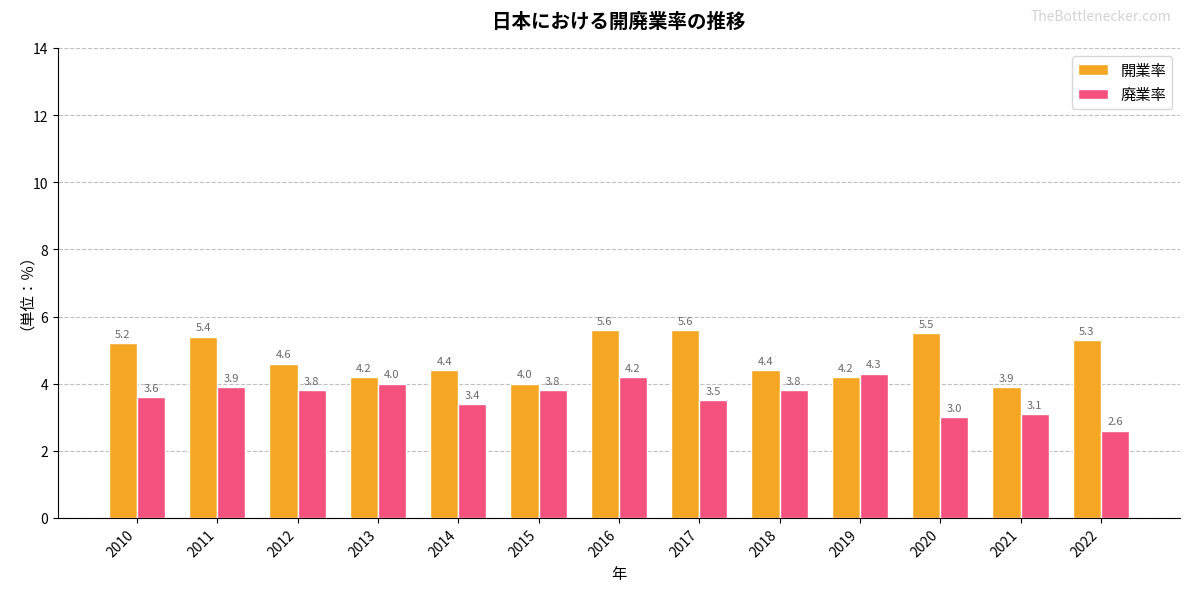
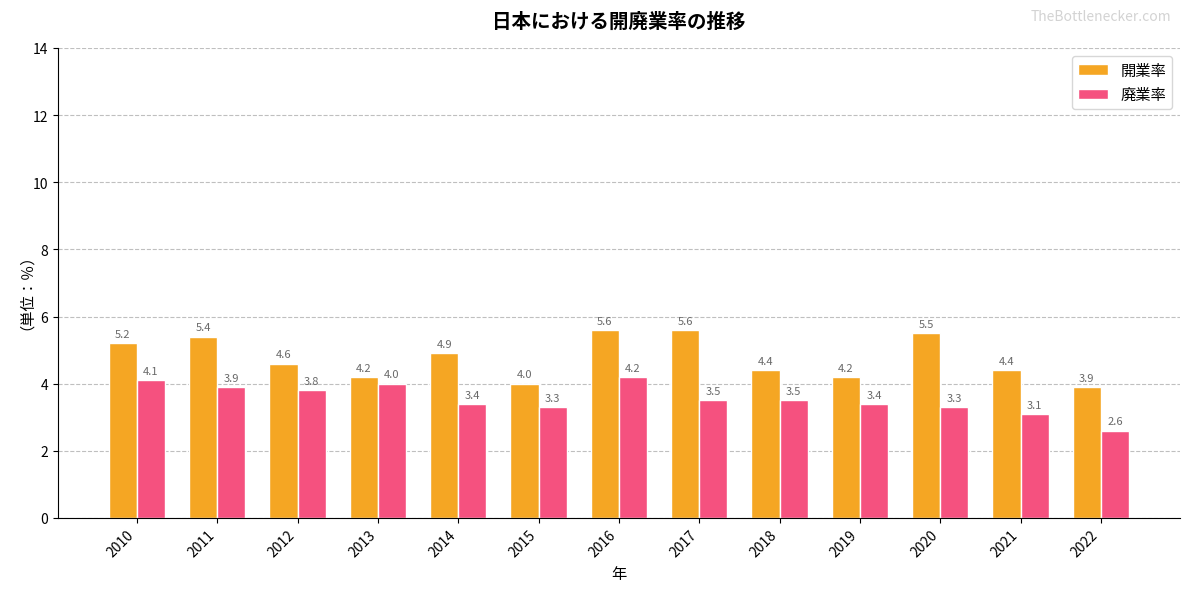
廃業率, 2010: 3.6 -> 4.1
開業率, 2014: 4.4 -> 4.9
廃業率, 2015: 3.8 -> 3.3
廃業率, 2018: 3.8 -> 3.5
廃業率, 2019: 4.3 -> 3.4
廃業率, 2020: 3.0 -> 3.3
開業率, 2021: 3.9 -> 4.4
開業率, 2022: 5.3 -> 3.9
